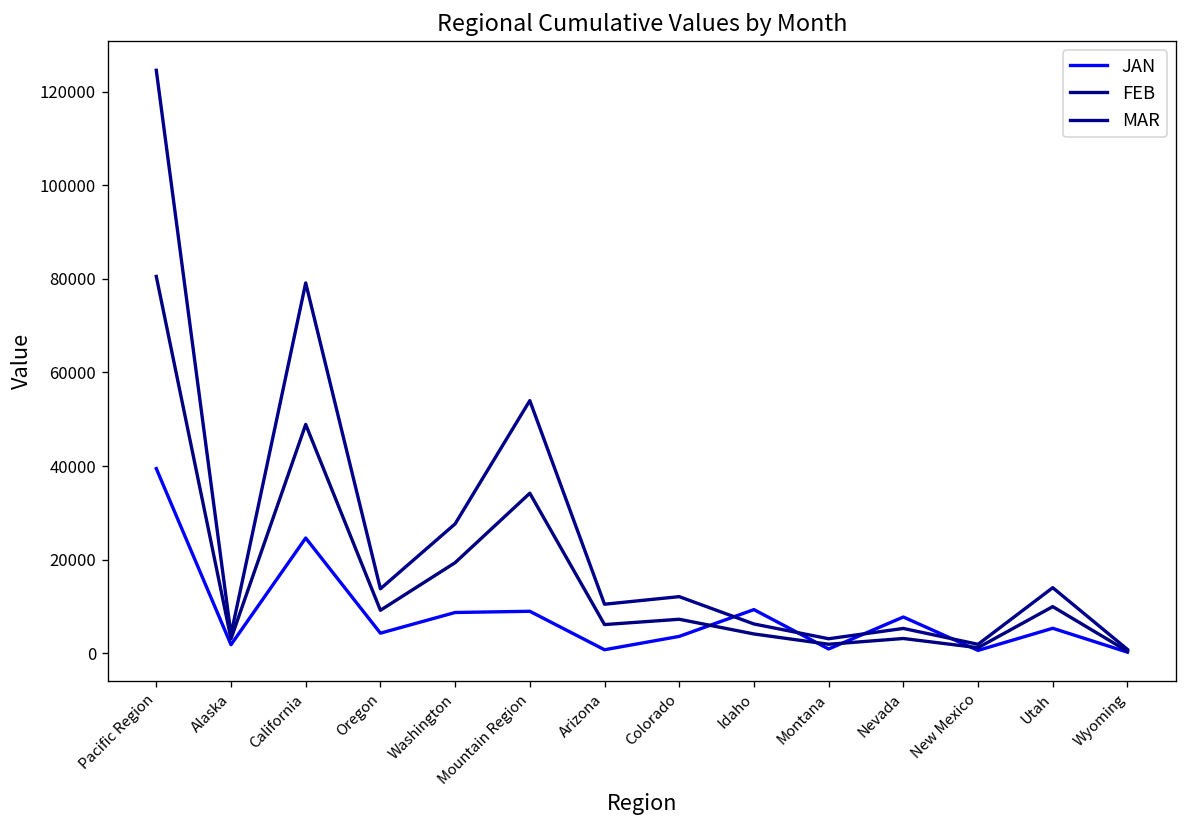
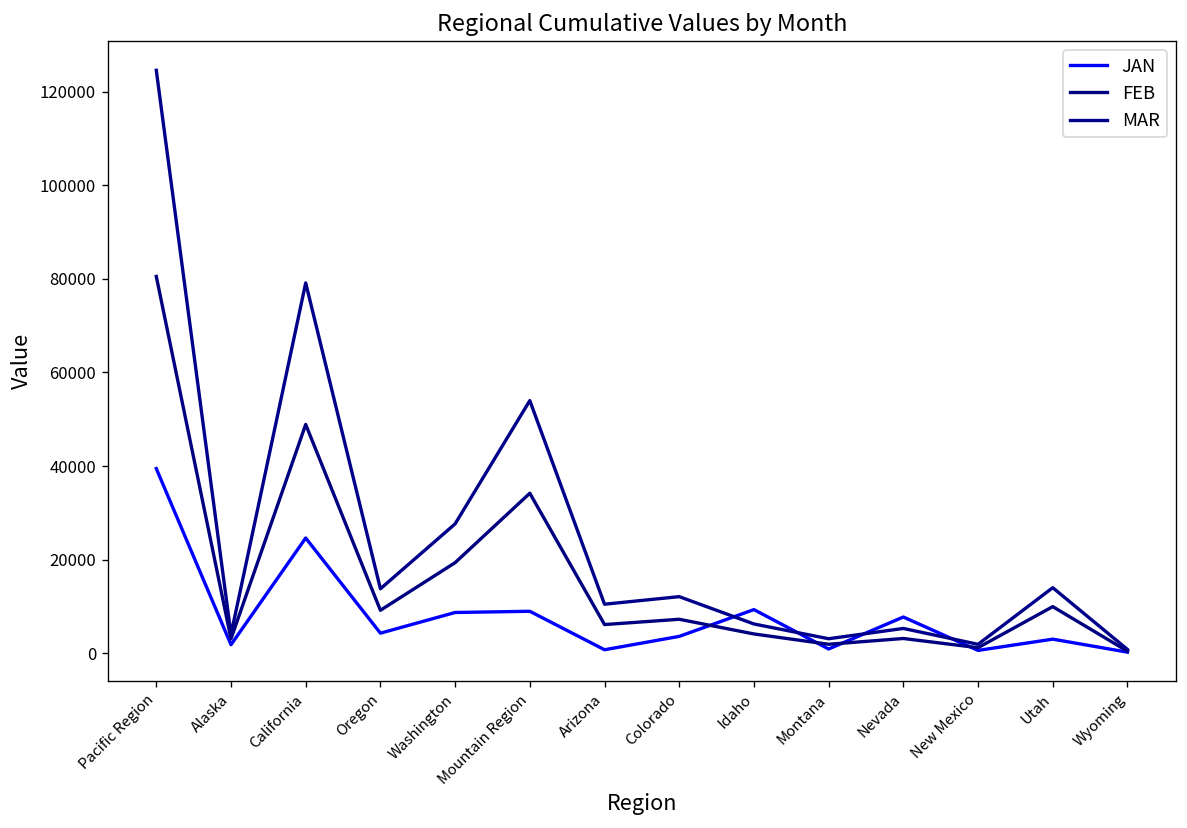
JAN, Utah: 5000 -> 3000
